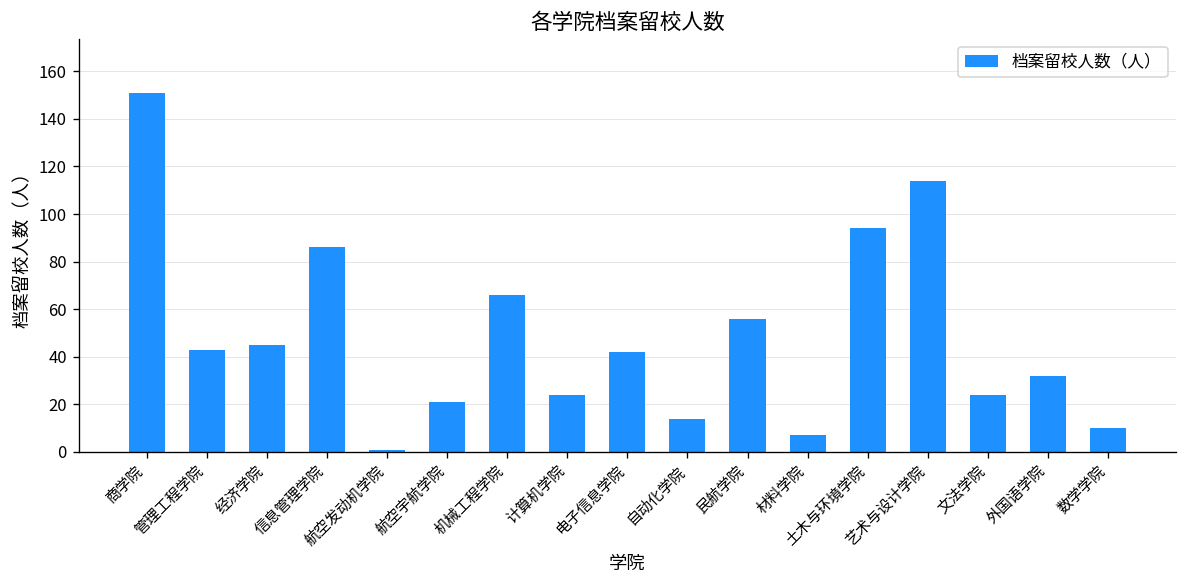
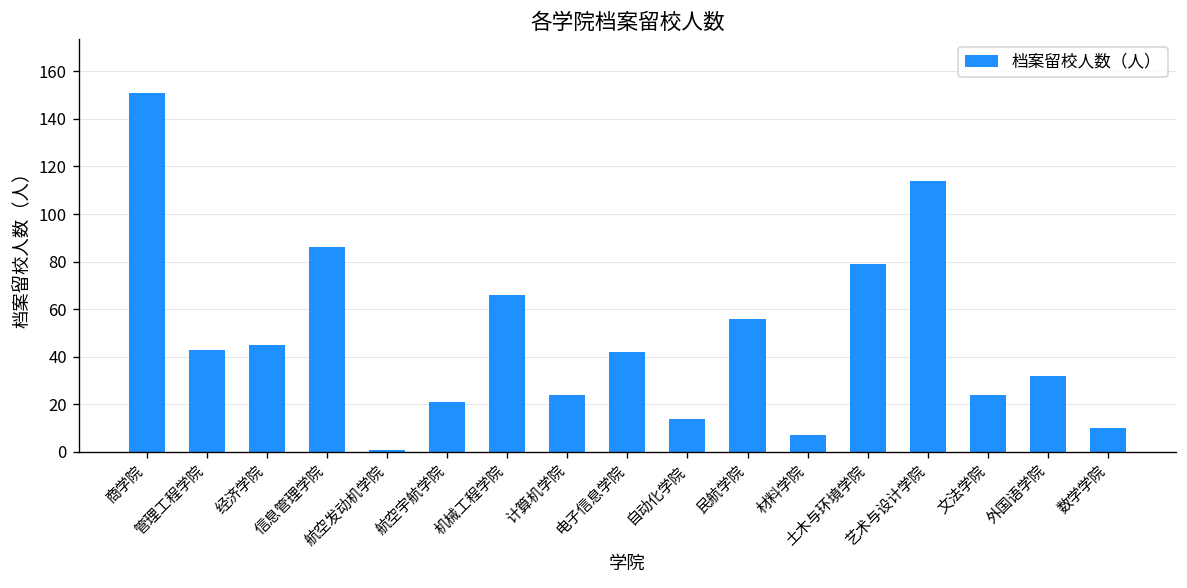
土木与环境学院: 94 -> 79
